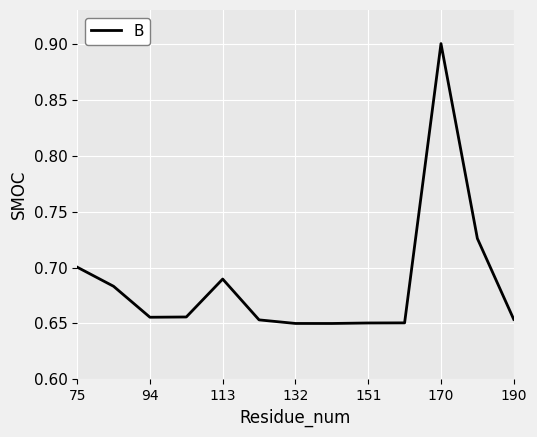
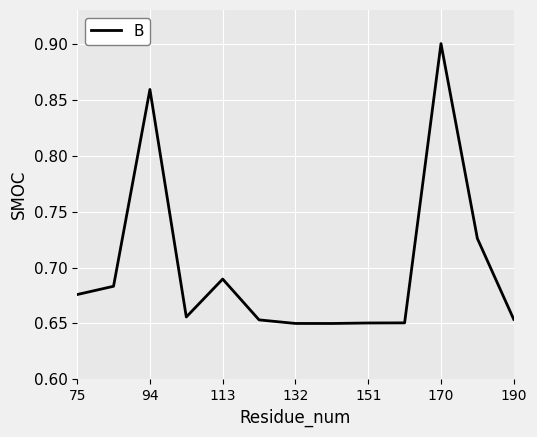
75: 0.700 -> 0.676
94: 0.656 -> 0.859
